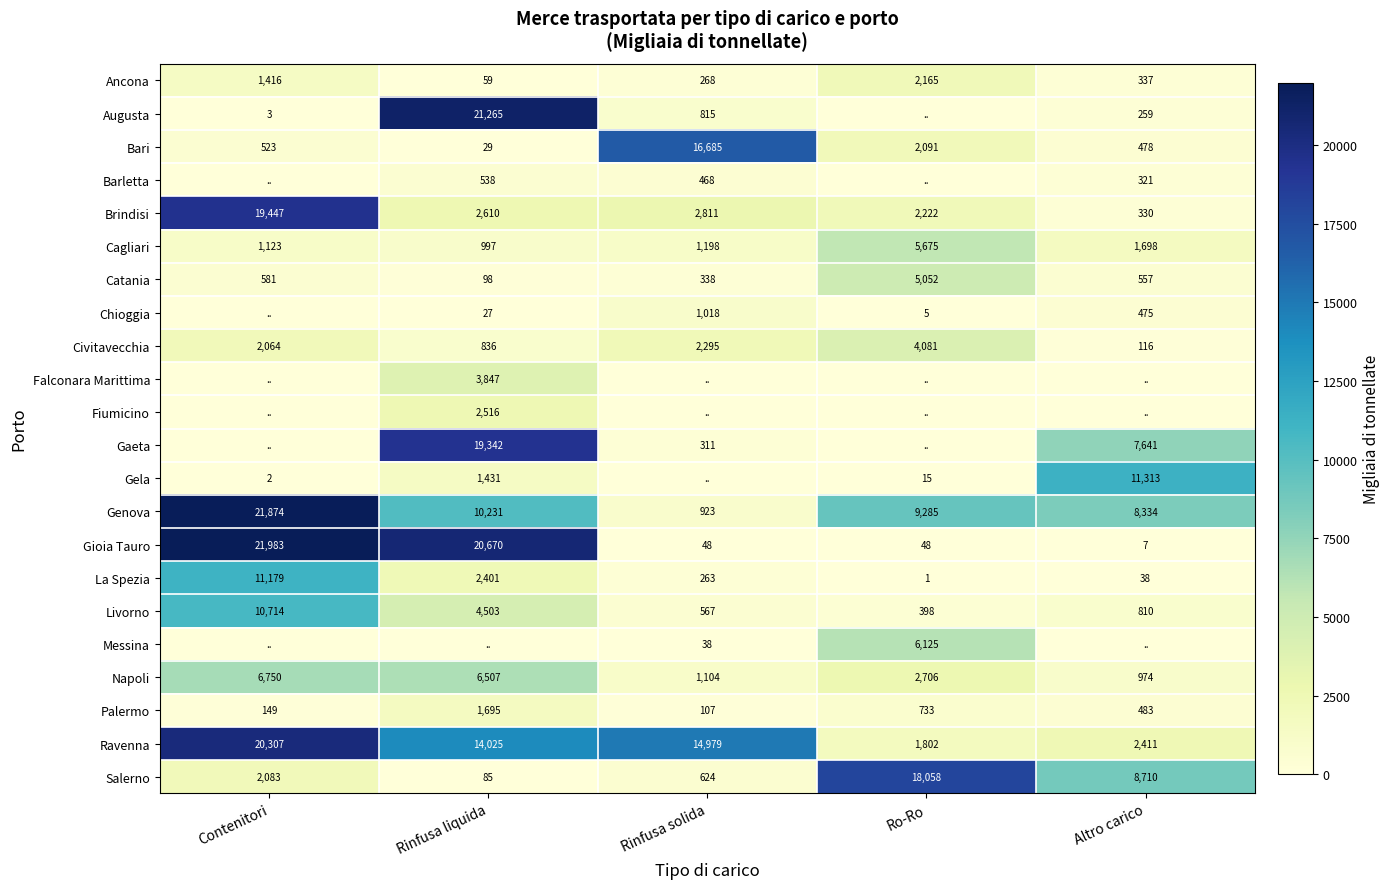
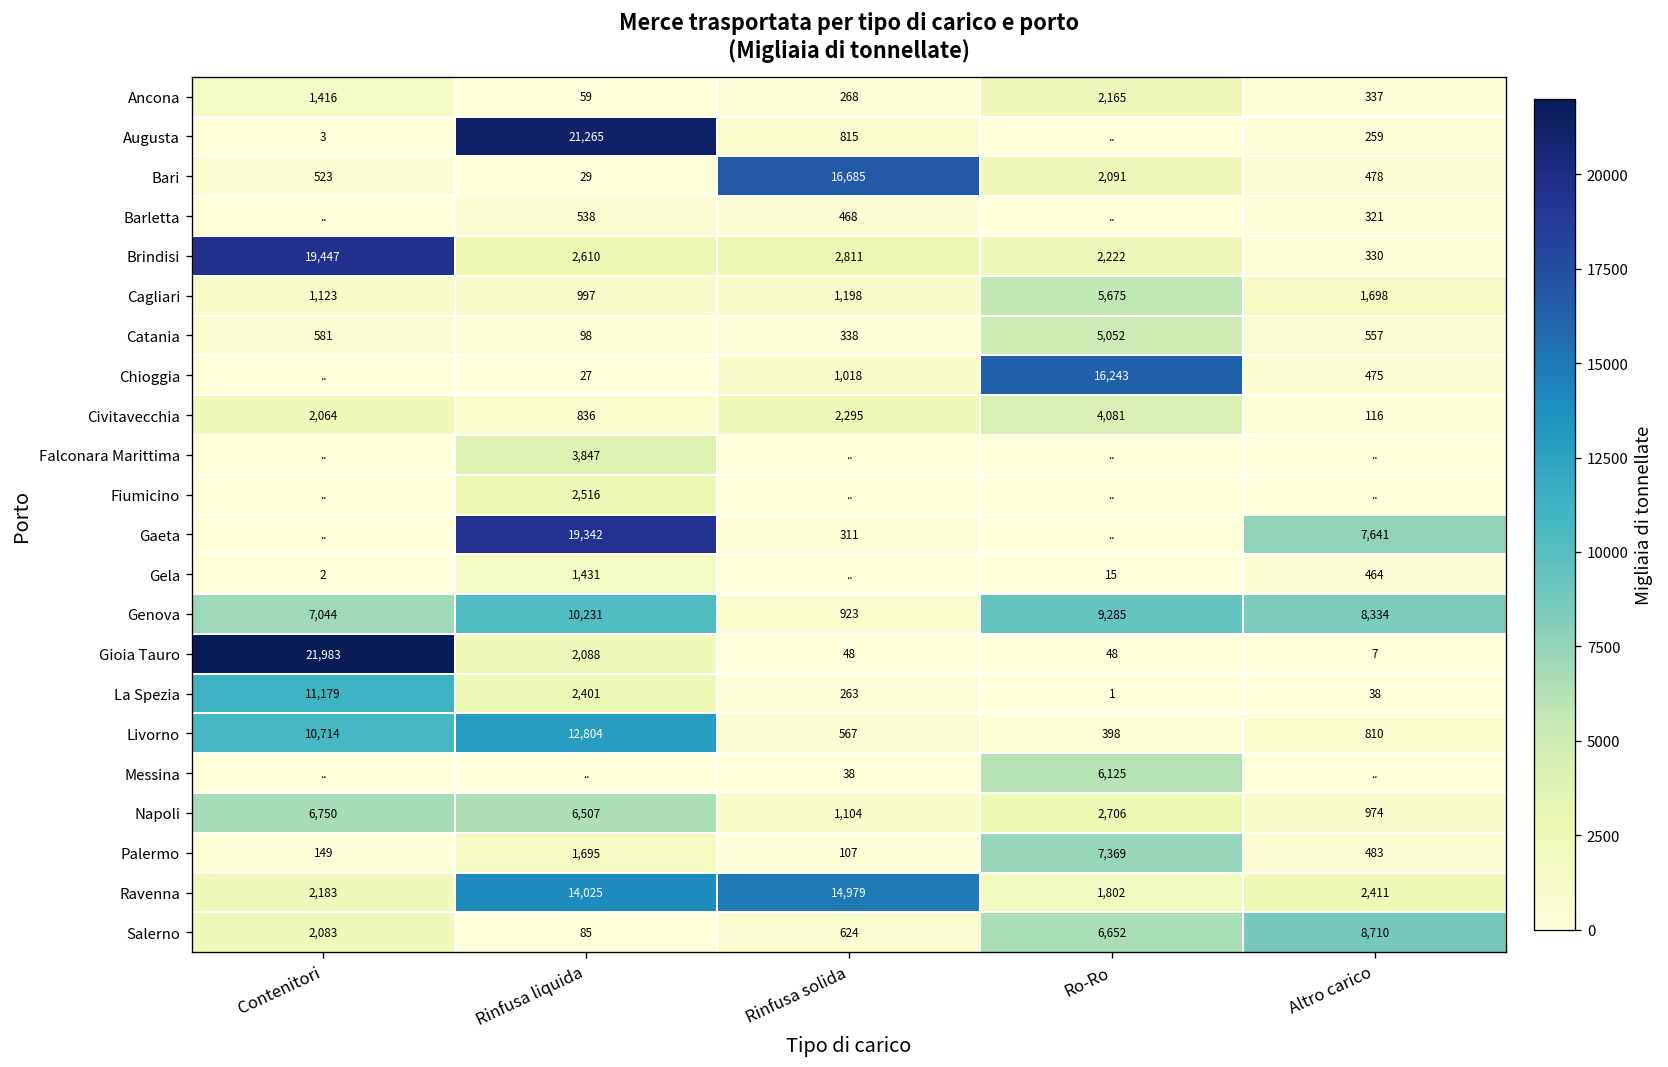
Chioggia, Ro-Ro: 5 -> 16,243
Gela, Altro carico: 11,313 -> 464
Genova, Contenitori: 21,874 -> 7,044
Gioia Tauro, Rinfusa liquida: 20,670 -> 2,088
Livorno, Rinfusa liquida: 4,503 -> 12,804
Palermo, Ro-Ro: 733 -> 7,369
Ravenna, Contenitori: 20,307 -> 2,183
Salerno, Ro-Ro: 18,058 -> 6,652
